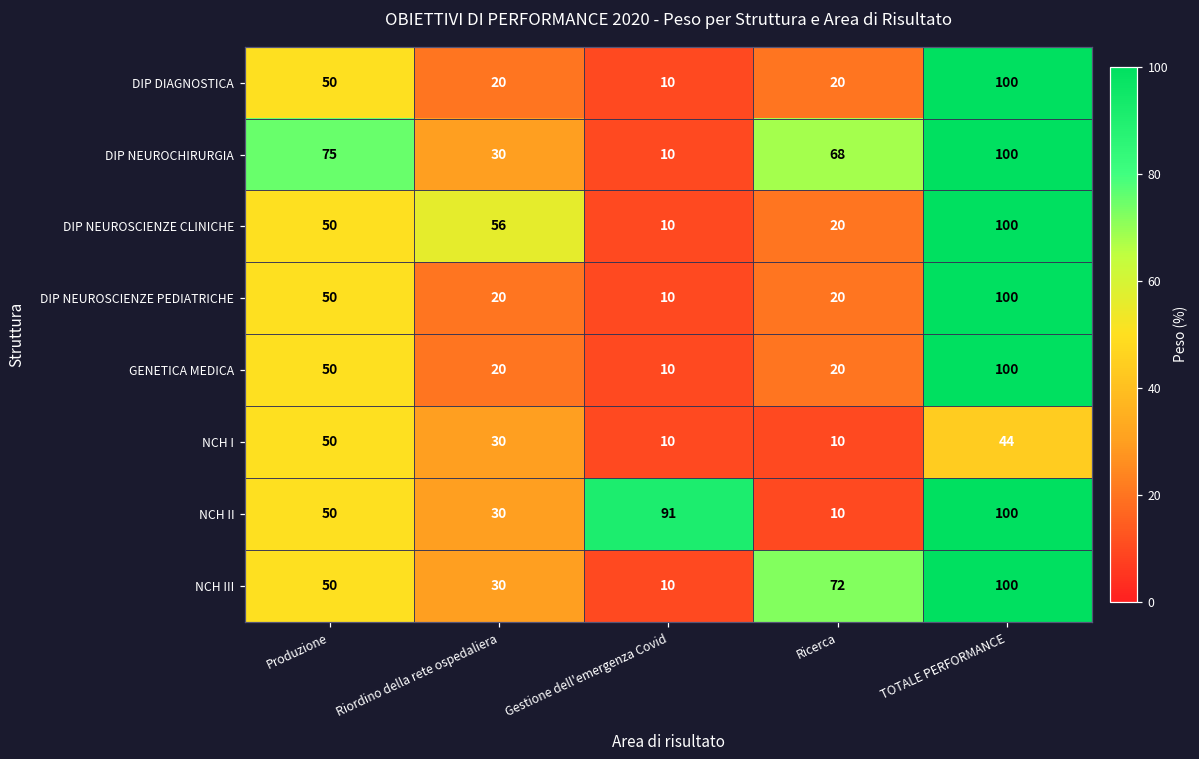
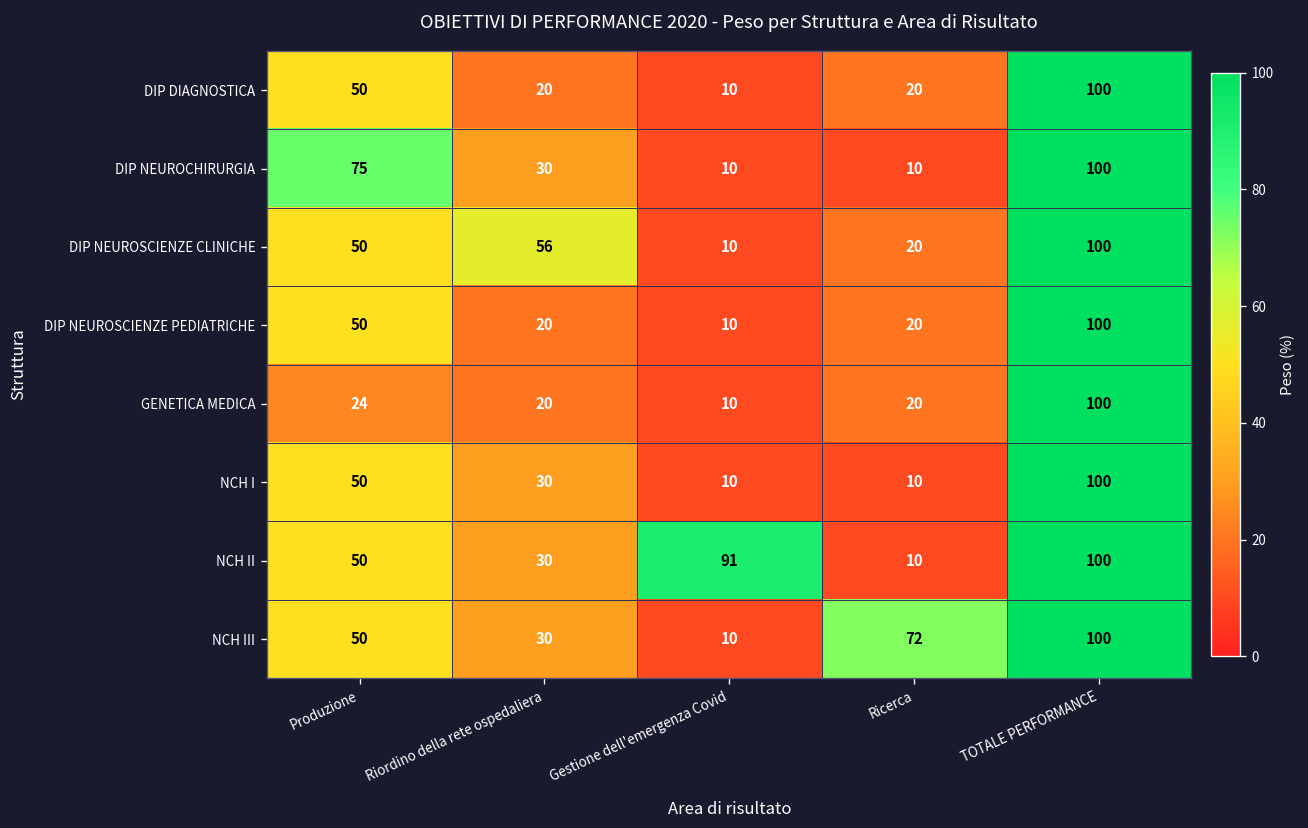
DIP NEUROCHIRURGIA, Ricerca: 68 -> 10
GENETICA MEDICA, Produzione: 50 -> 24
NCH I, TOTALE PERFORMANCE: 44 -> 100
